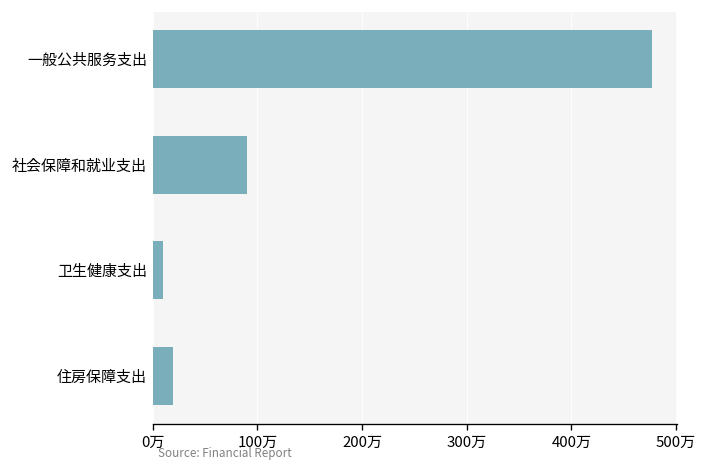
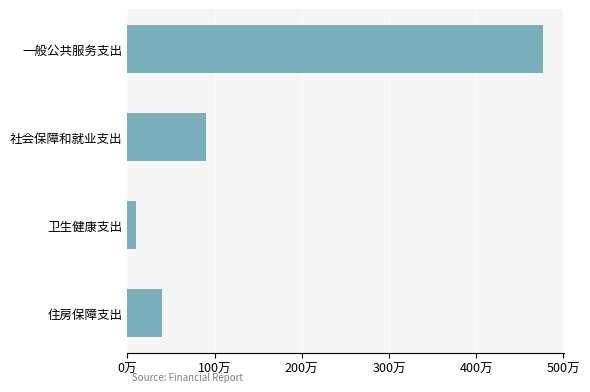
住房保障支出: 20万 -> 40万
